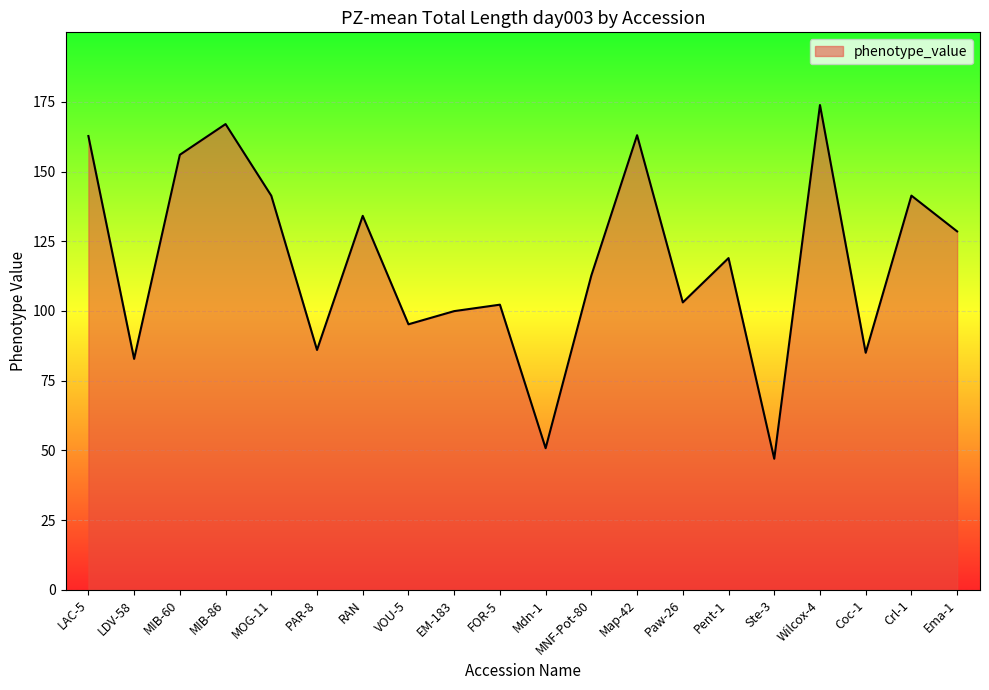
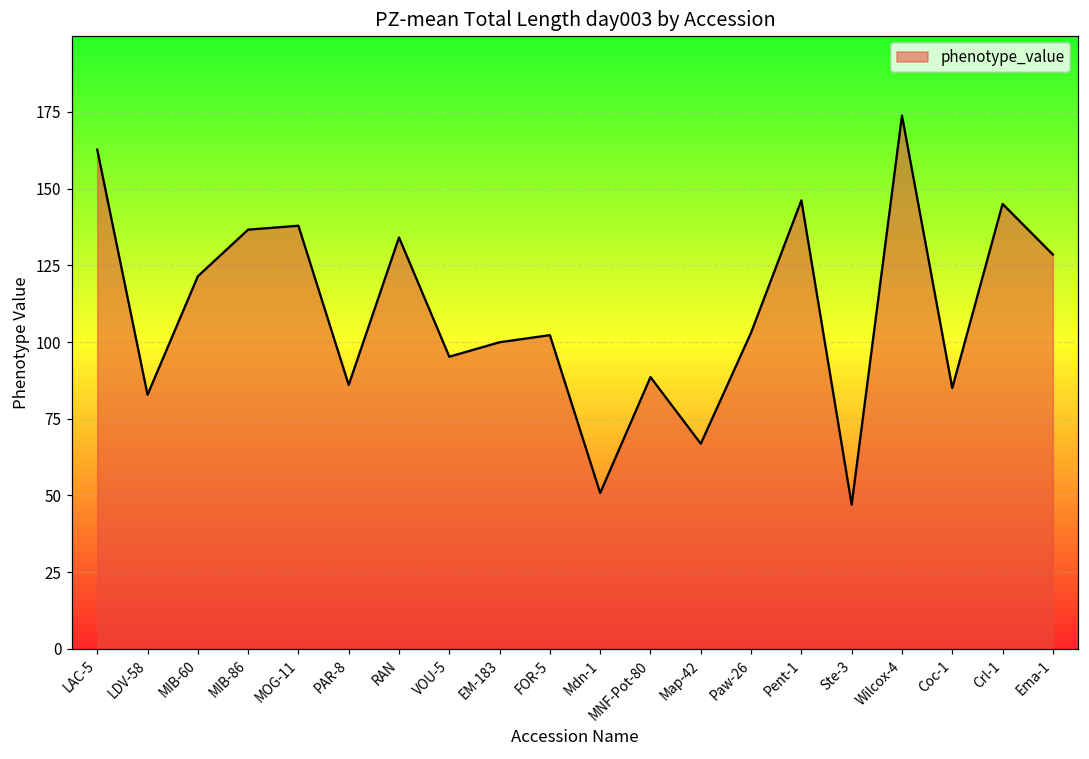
MIB-60: 156 -> 121
MIB-86: 167 -> 137
MOG-11: 141 -> 138
MNF-Pot-80: 113 -> 89
Map-42: 163 -> 67
Pent-1: 119 -> 146
Crl-1: 141 -> 145
